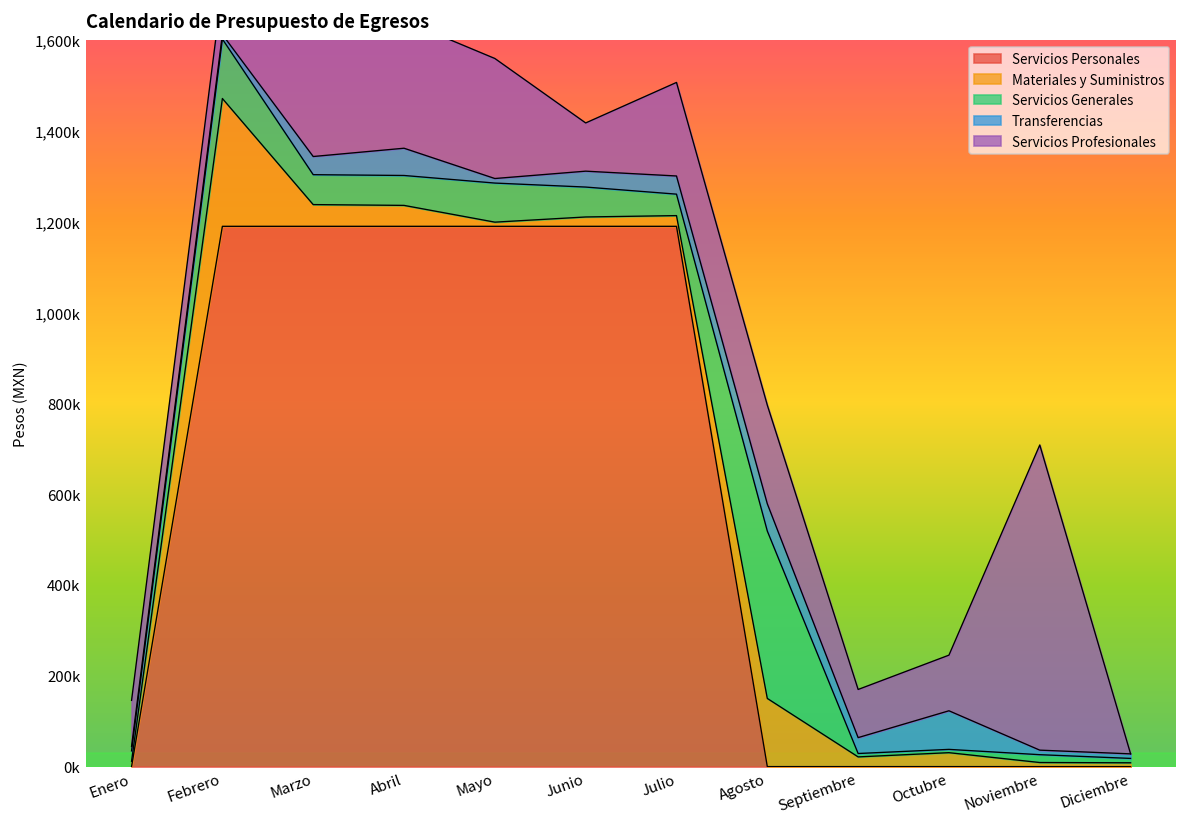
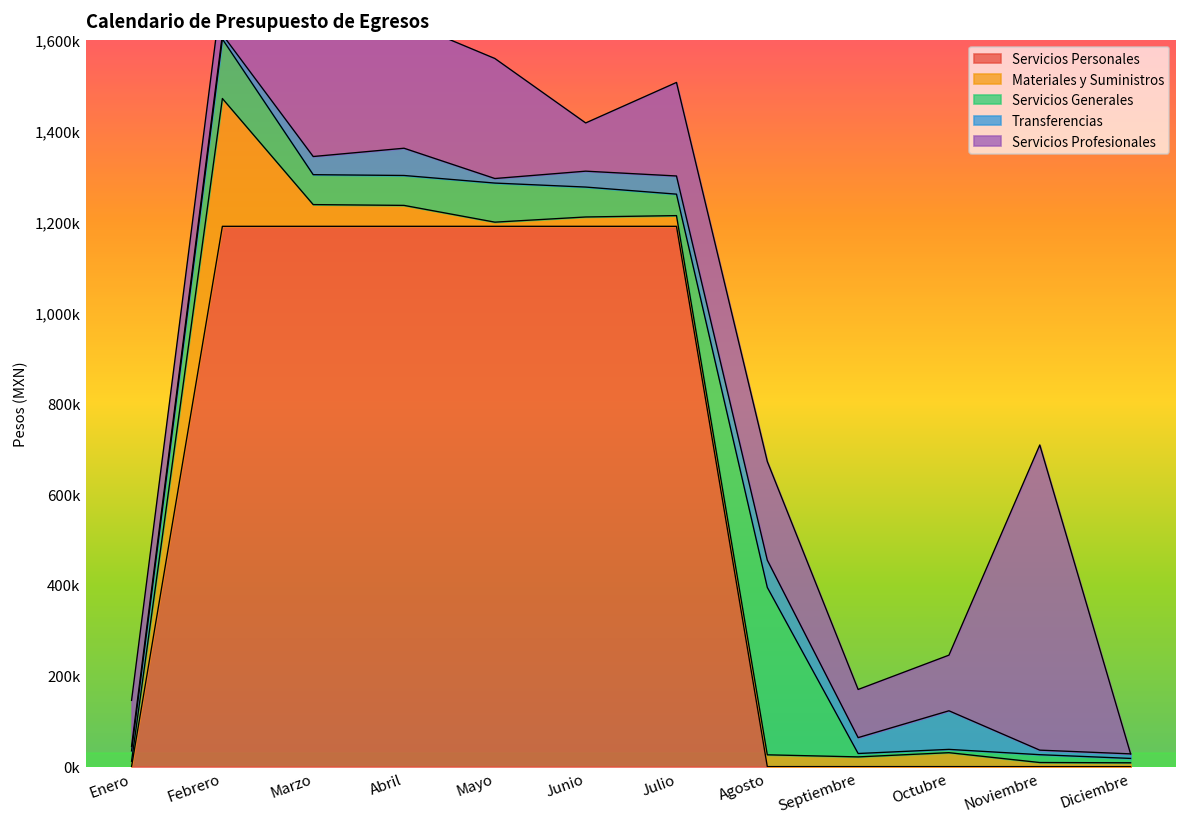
Materiales y Suministros, Agosto: 150,000 -> 30,000
